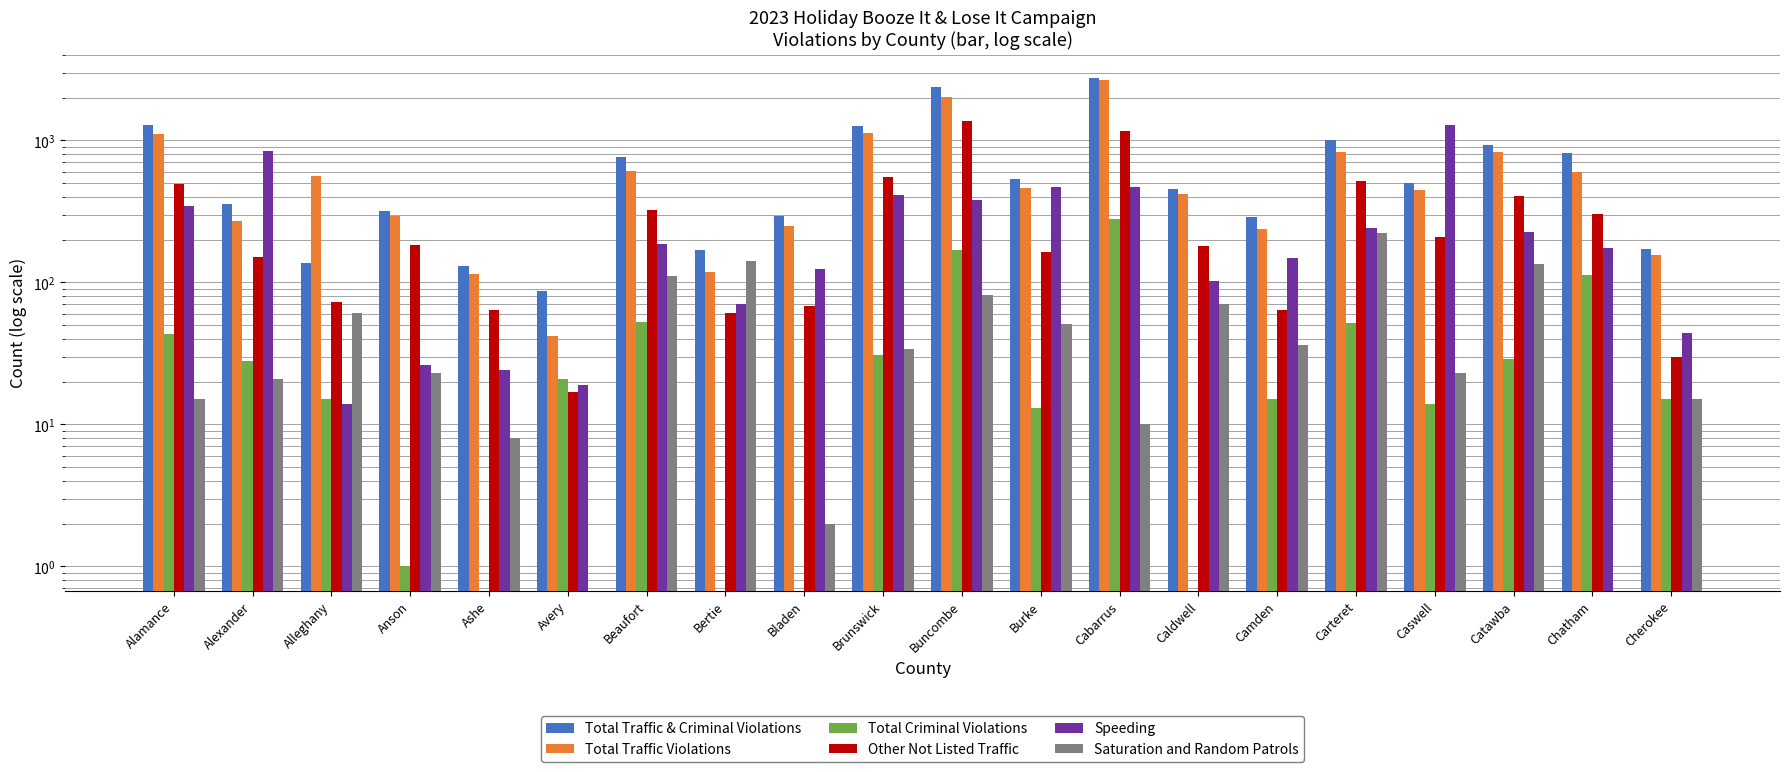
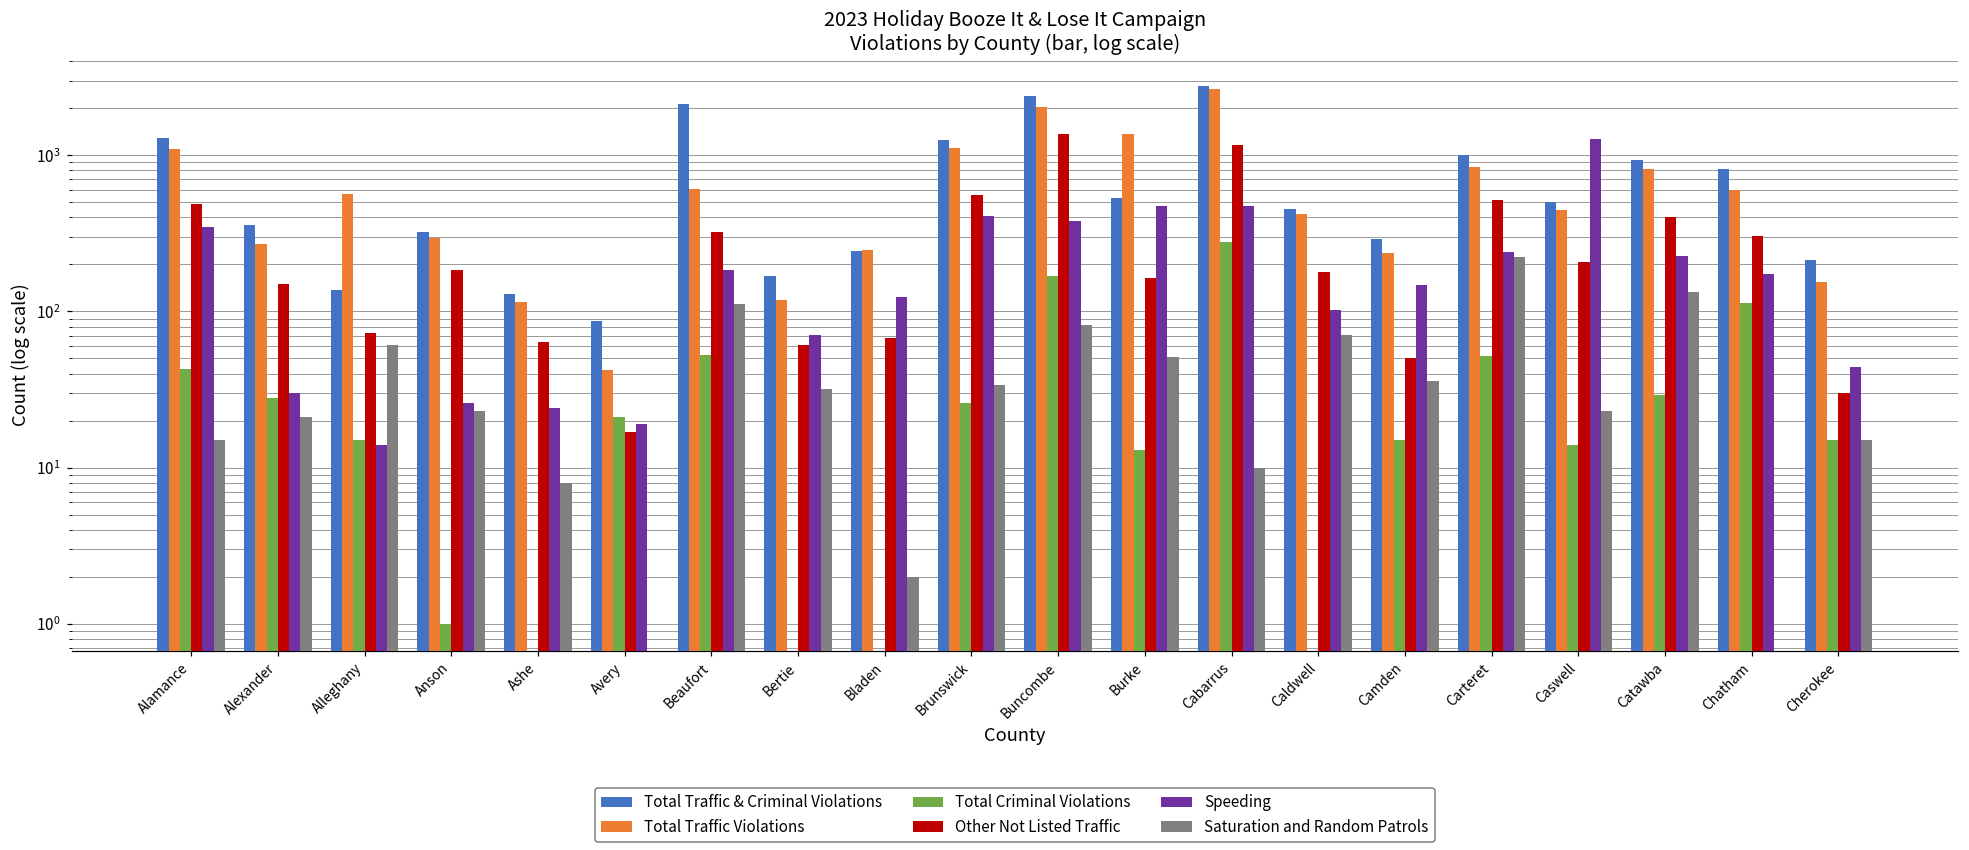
Speeding, Alexander: 800 -> 30
Total Traffic & Criminal Violations, Beaufort: 800 -> 2100
Saturation and Random Patrols, Bertie: 140 -> 32
Total Traffic & Criminal Violations, Bladen: 300 -> 240
Total Criminal Violations, Brunswick: 31 -> 26
Total Traffic Violations, Burke: 460 -> 1400
Other Not Listed Traffic, Camden: 60 -> 50
Total Traffic & Criminal Violations, Cherokee: 170 -> 210
